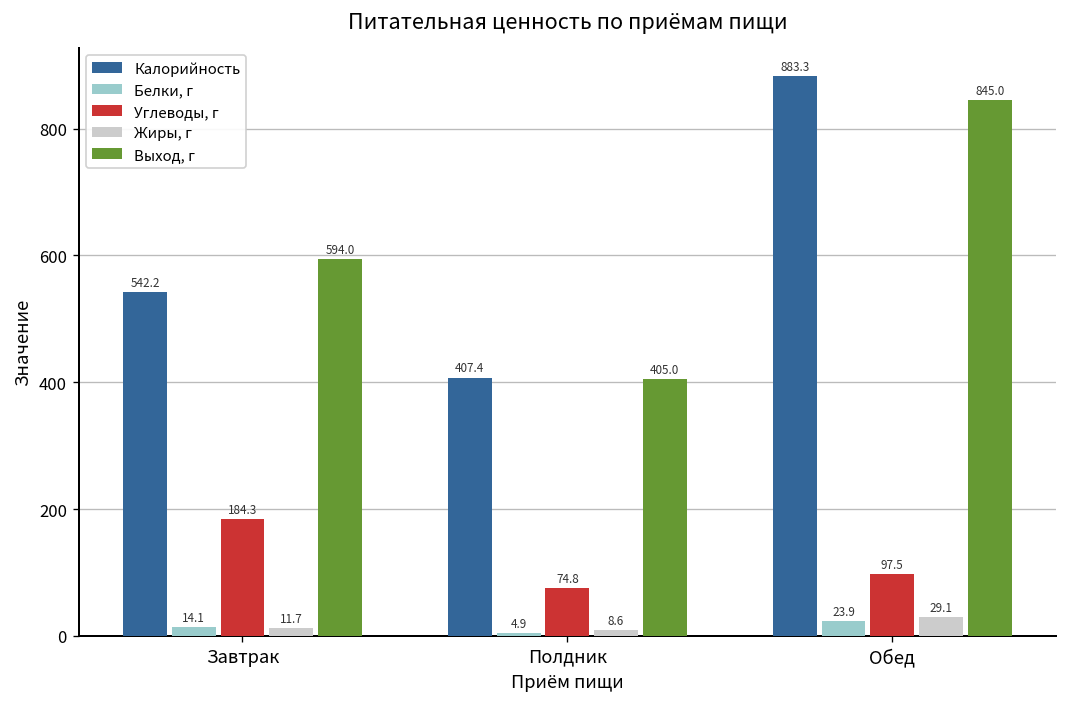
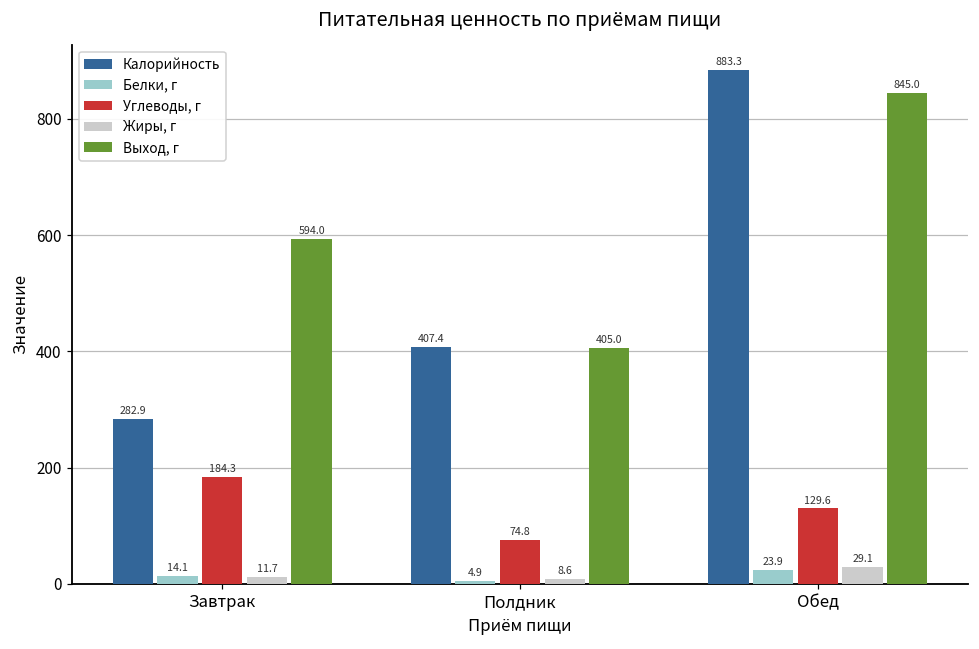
Калорийность, Завтрак: 542.2 -> 282.9
Углеводы, г, Обед: 97.5 -> 129.6
